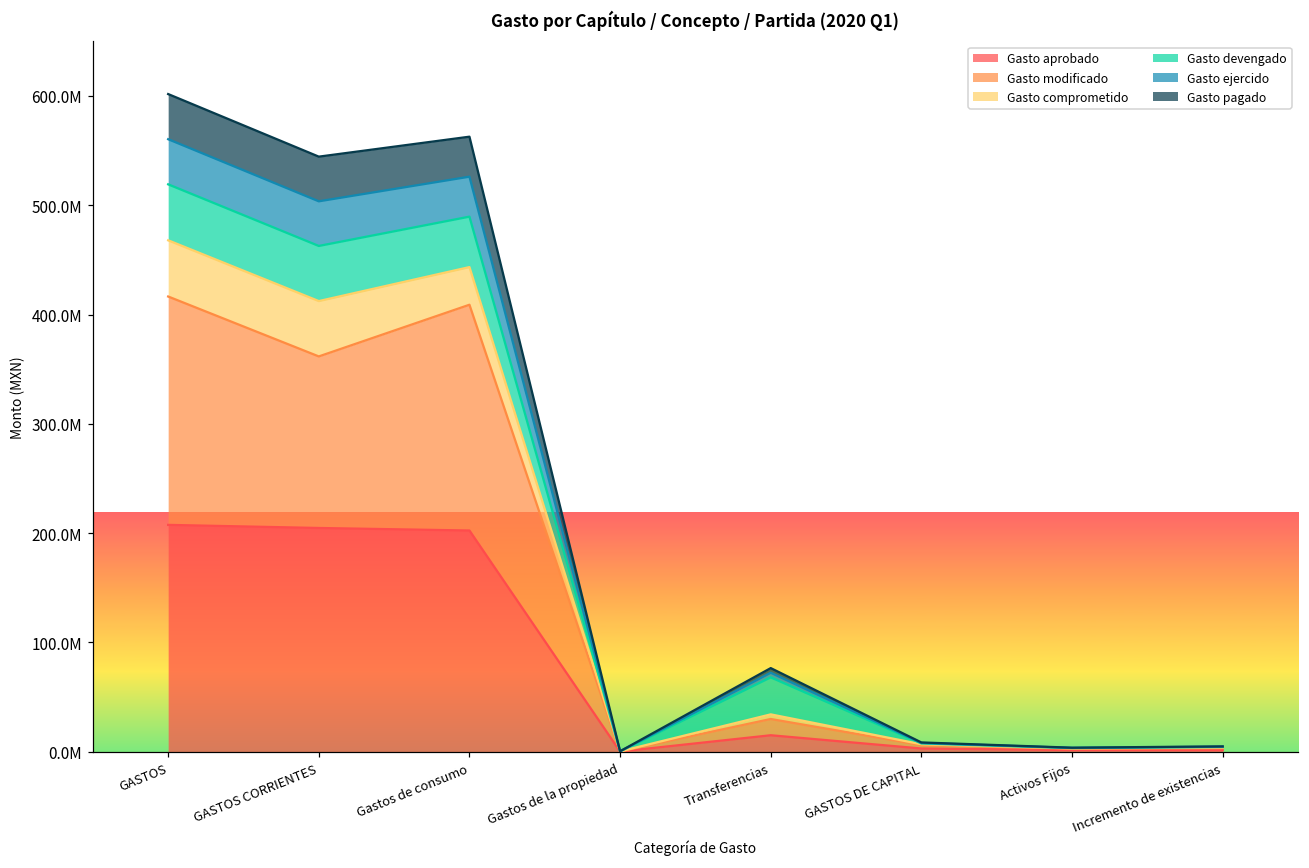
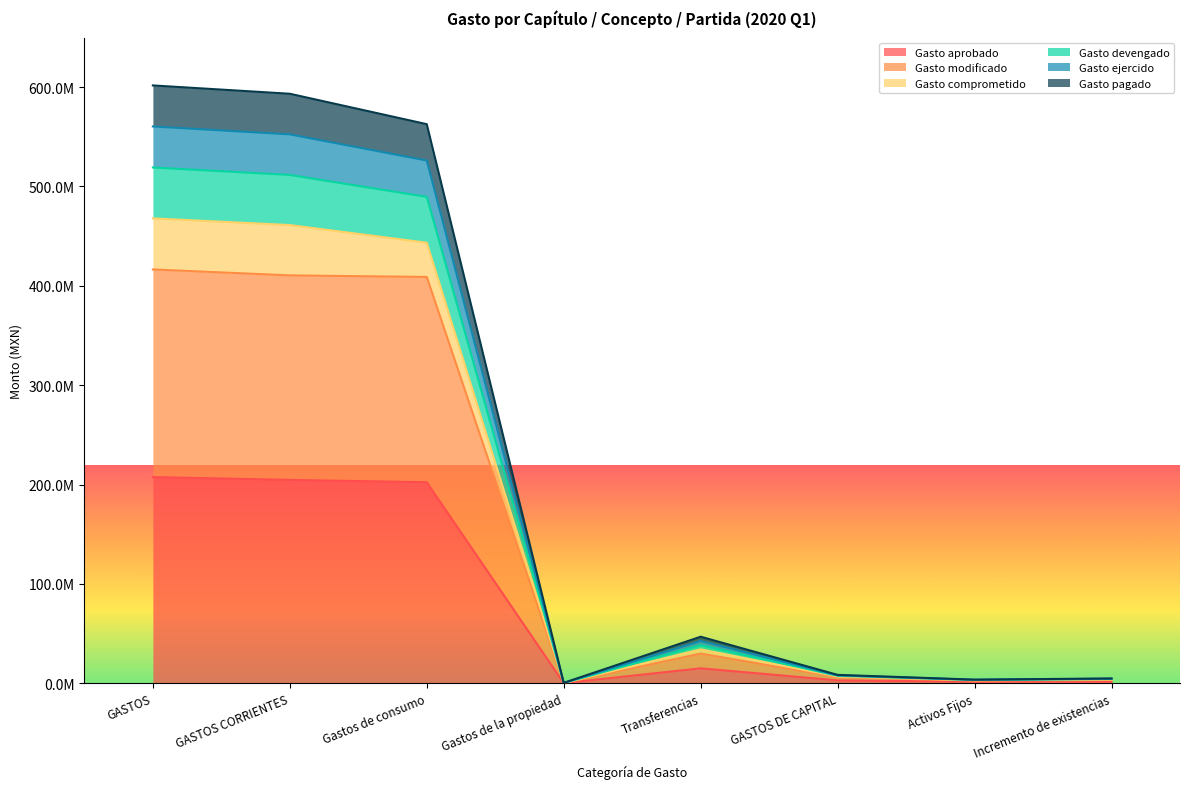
Gasto modificado, GASTOS CORRIENTES: 160000000 -> 210000000
Gasto devengado, Transferencias: 30000000 -> 0
